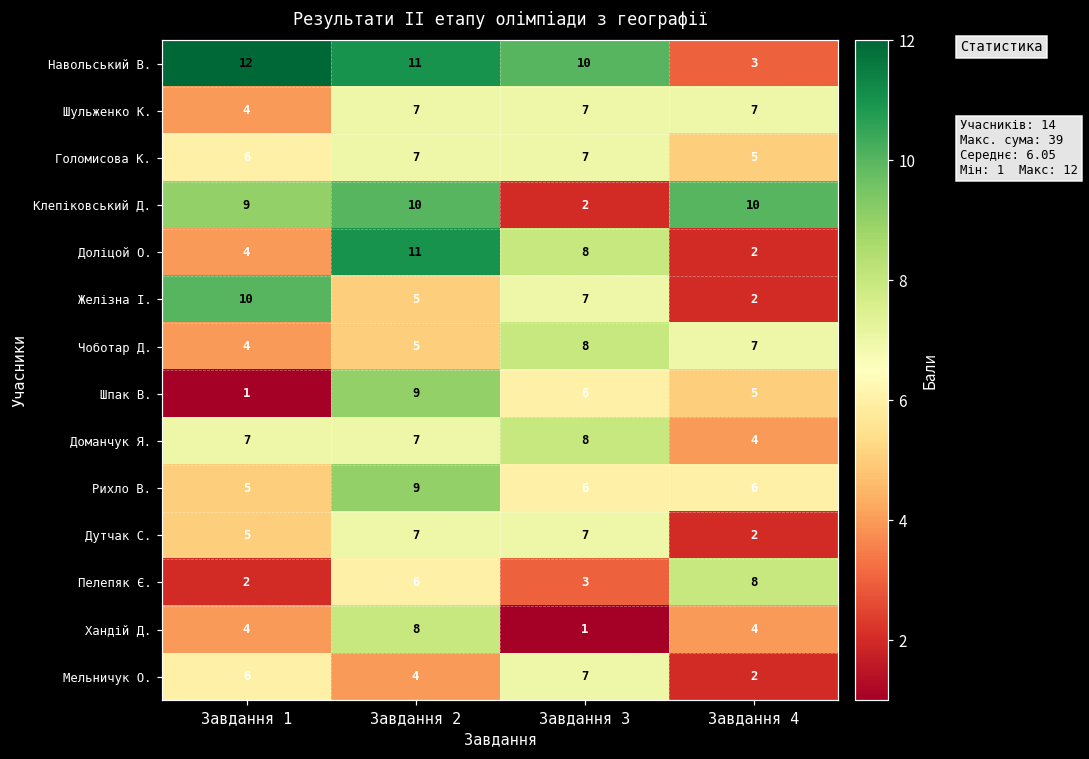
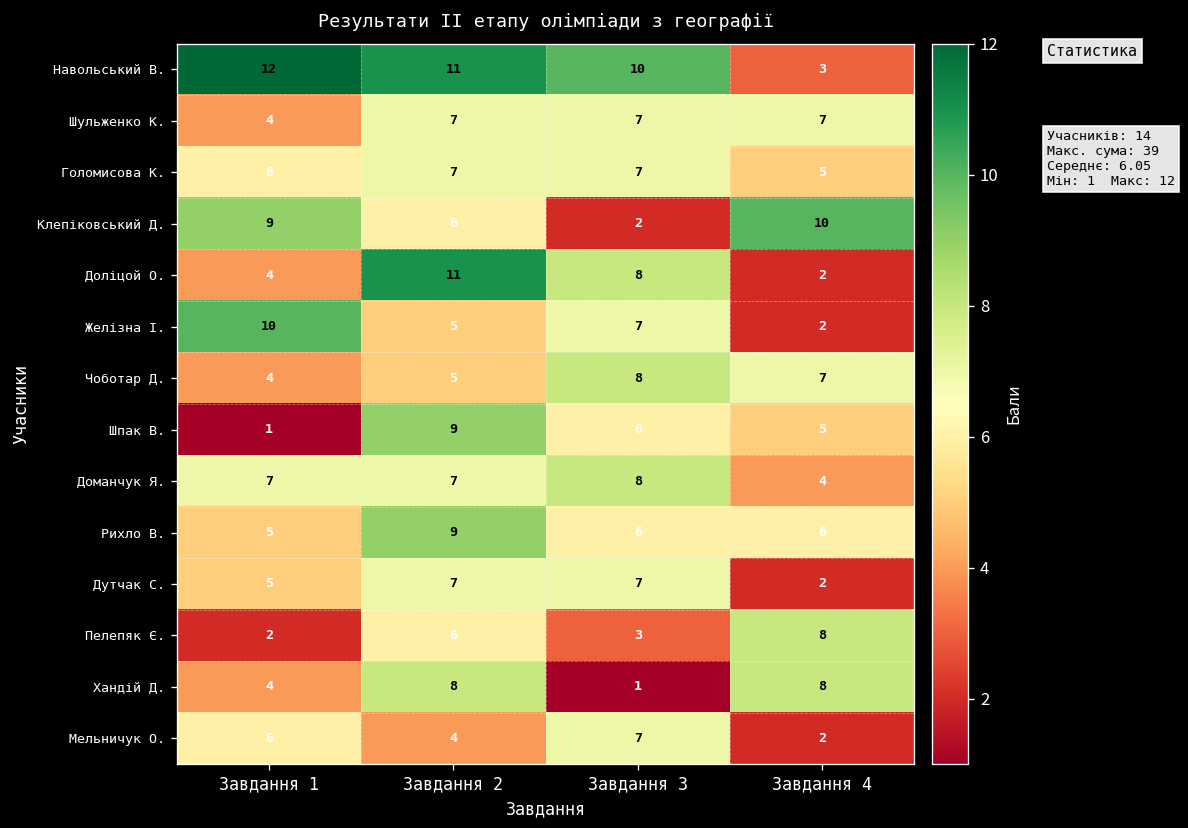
Клепіковський Д., Завдання 2: 10 -> 6
Хандій Д., Завдання 4: 4 -> 8
